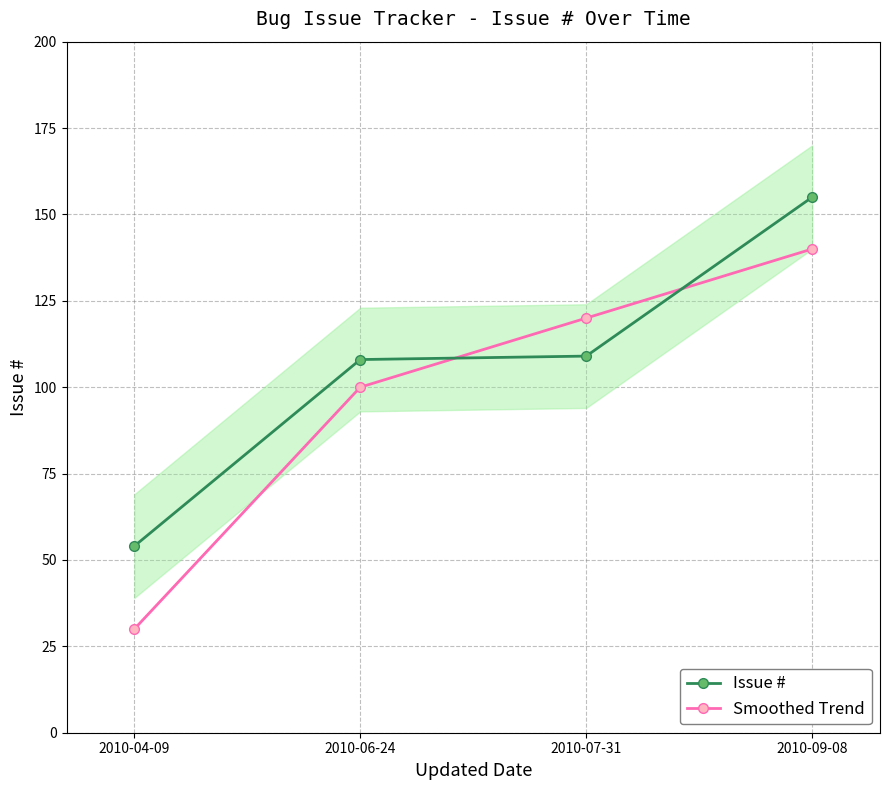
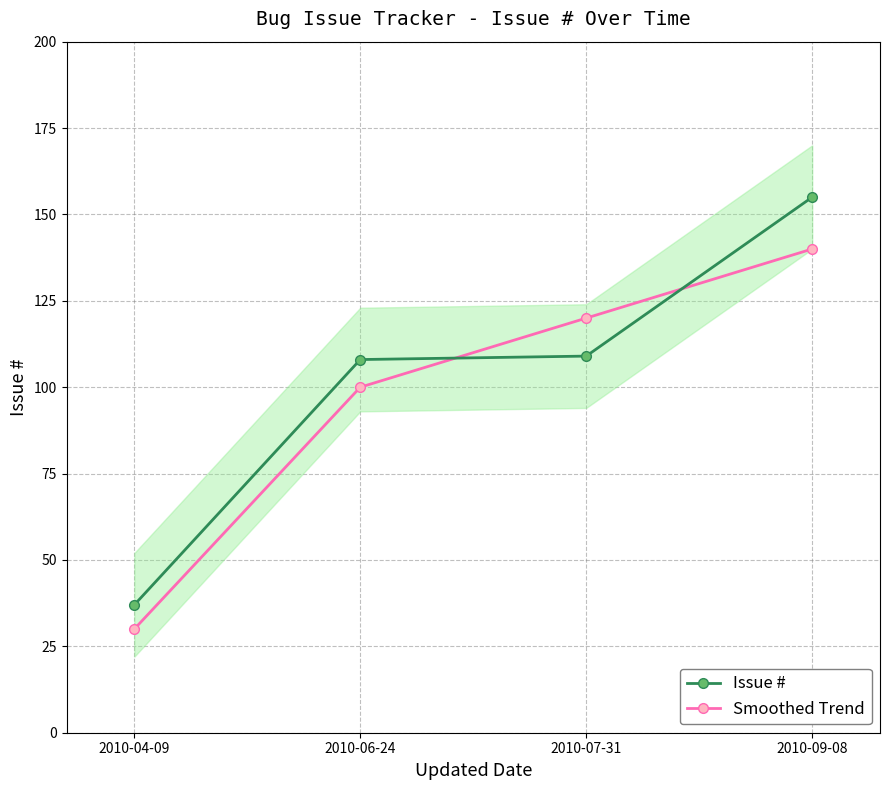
Issue #, 2010-04-09: 54 -> 37
